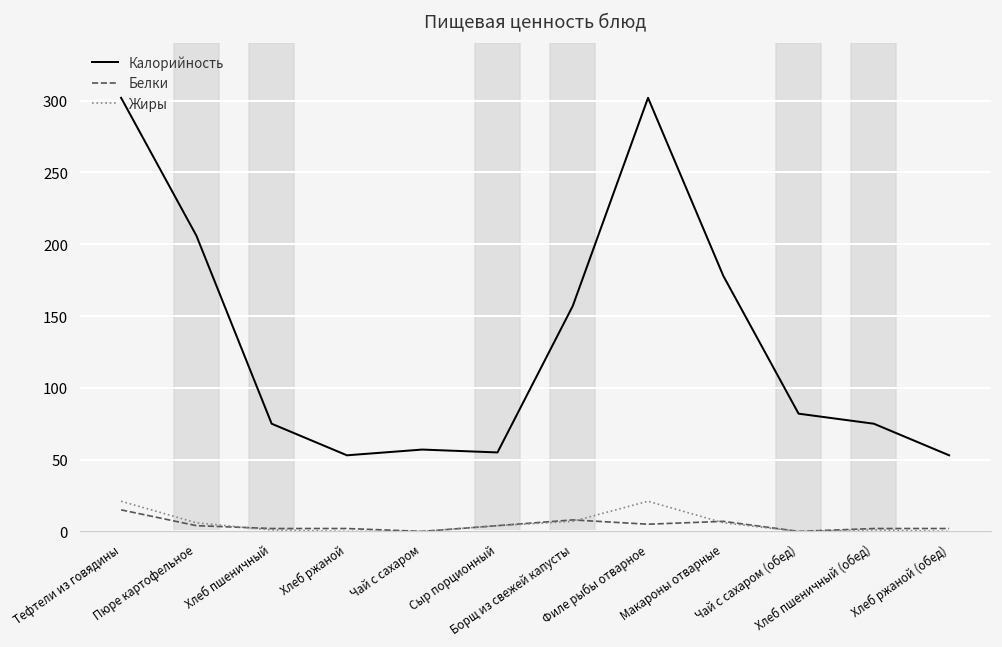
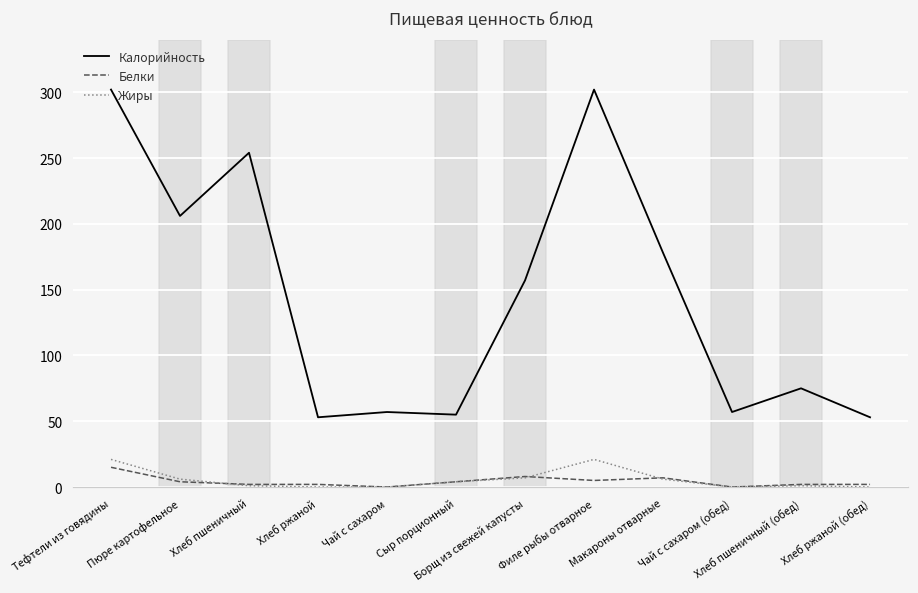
Калорийность, Хлеб пшеничный: 75 -> 254
Калорийность, Чай с сахаром (обед): 82 -> 57
